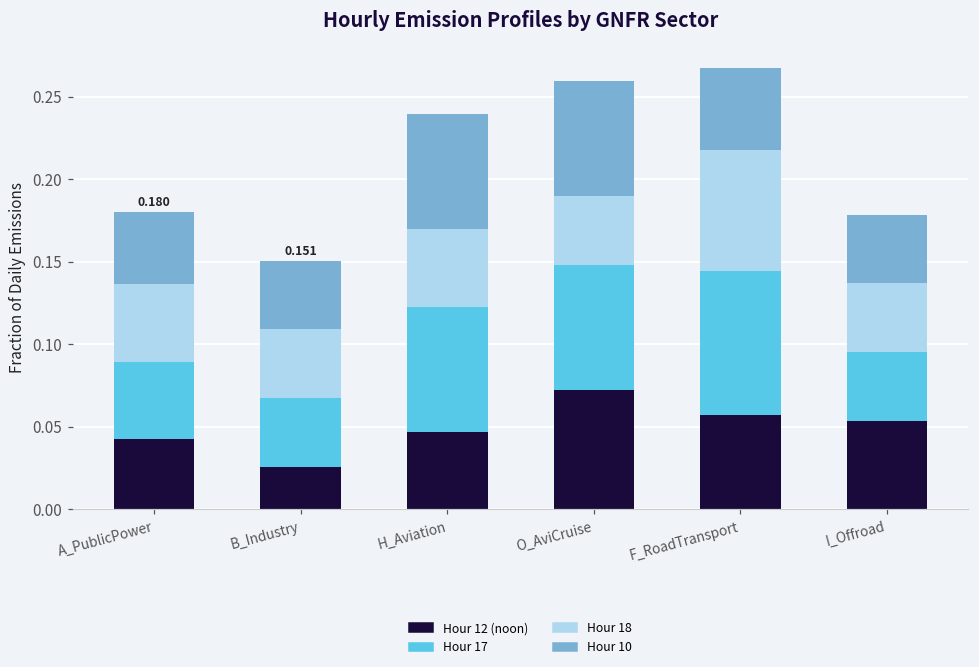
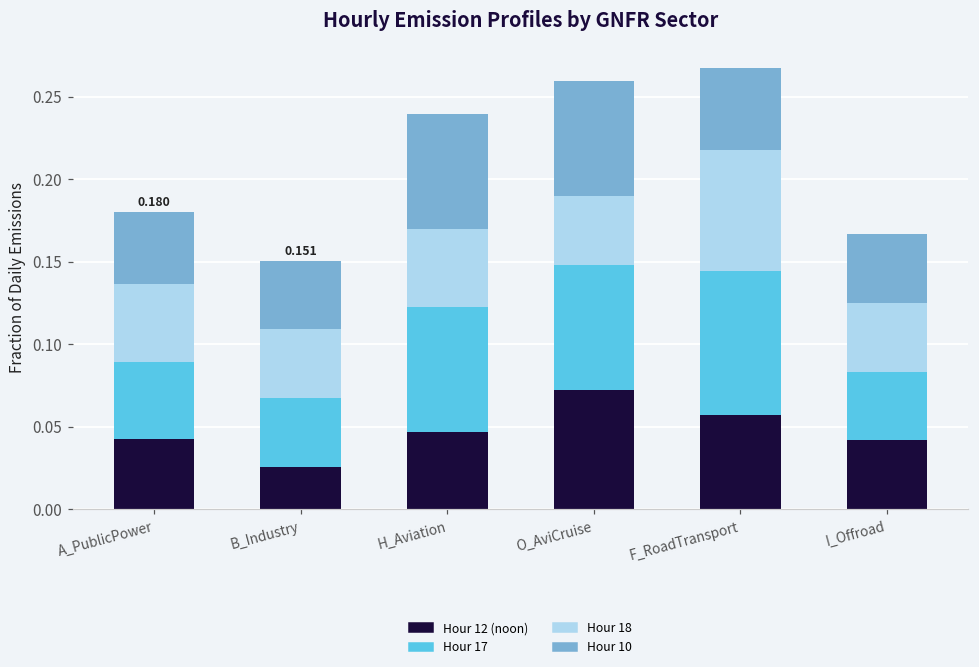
Hour 12 (noon), I_Offroad: 0.054 -> 0.042
